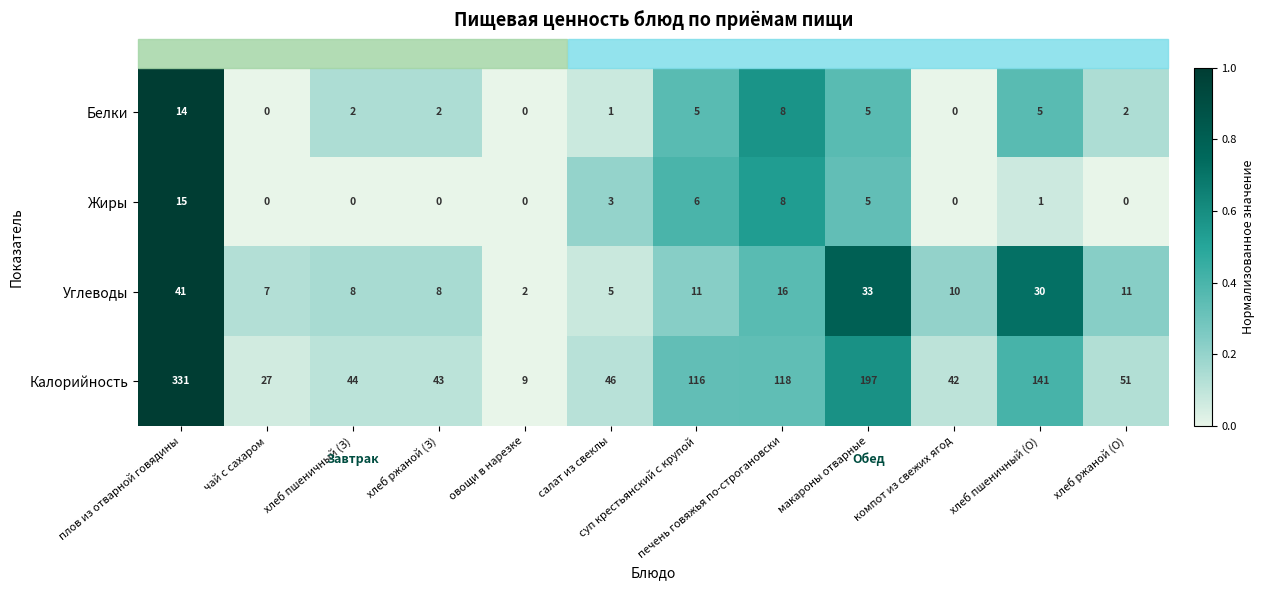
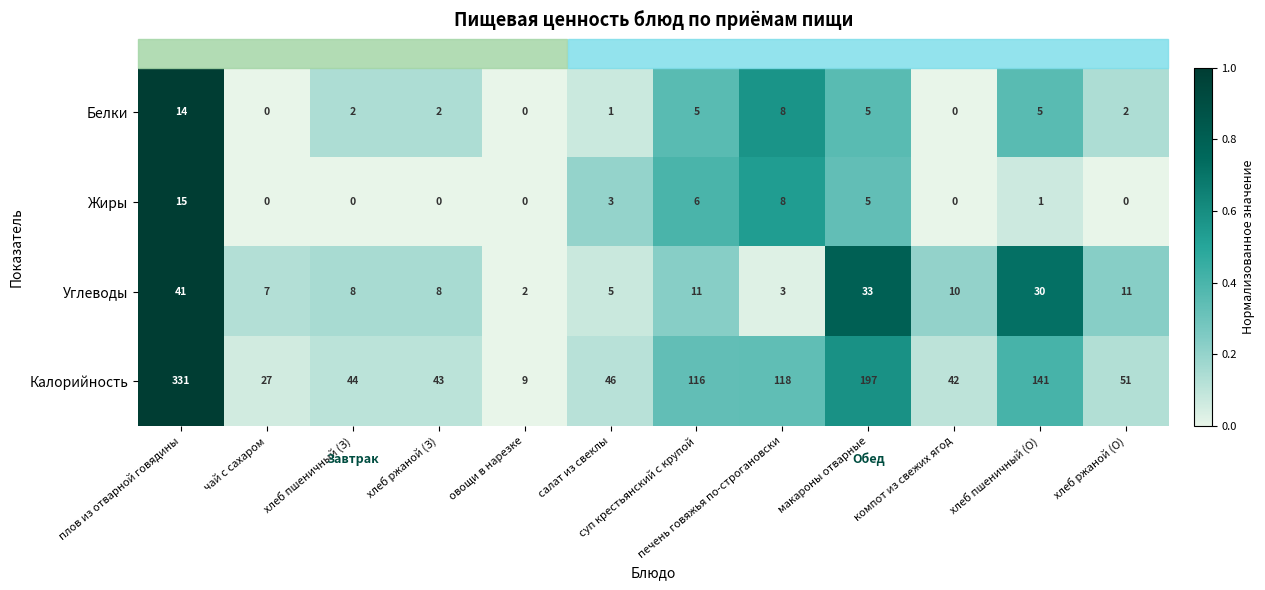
Углеводы, печень говяжья по-строгановски: 16 -> 3
